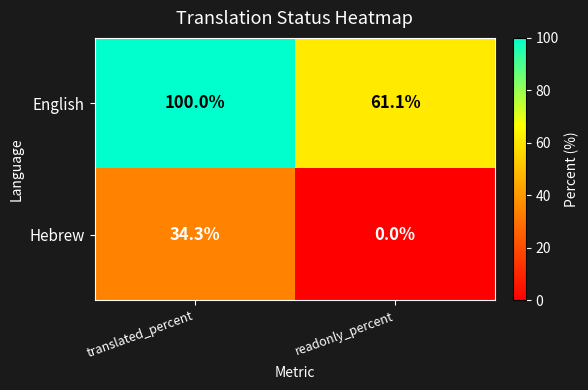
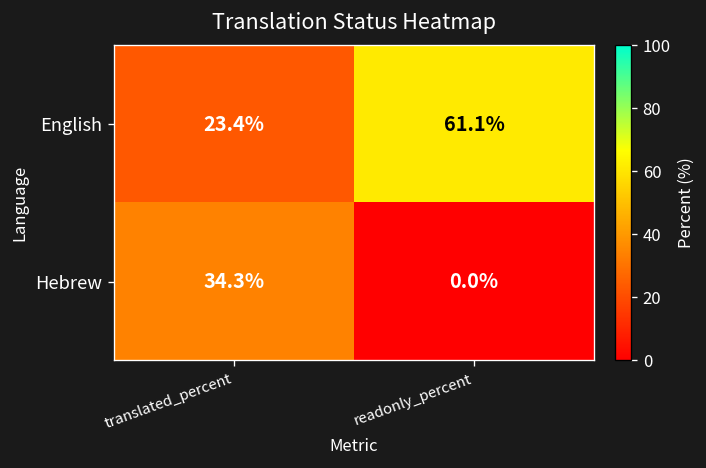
English, translated_percent: 100.0% -> 23.4%
